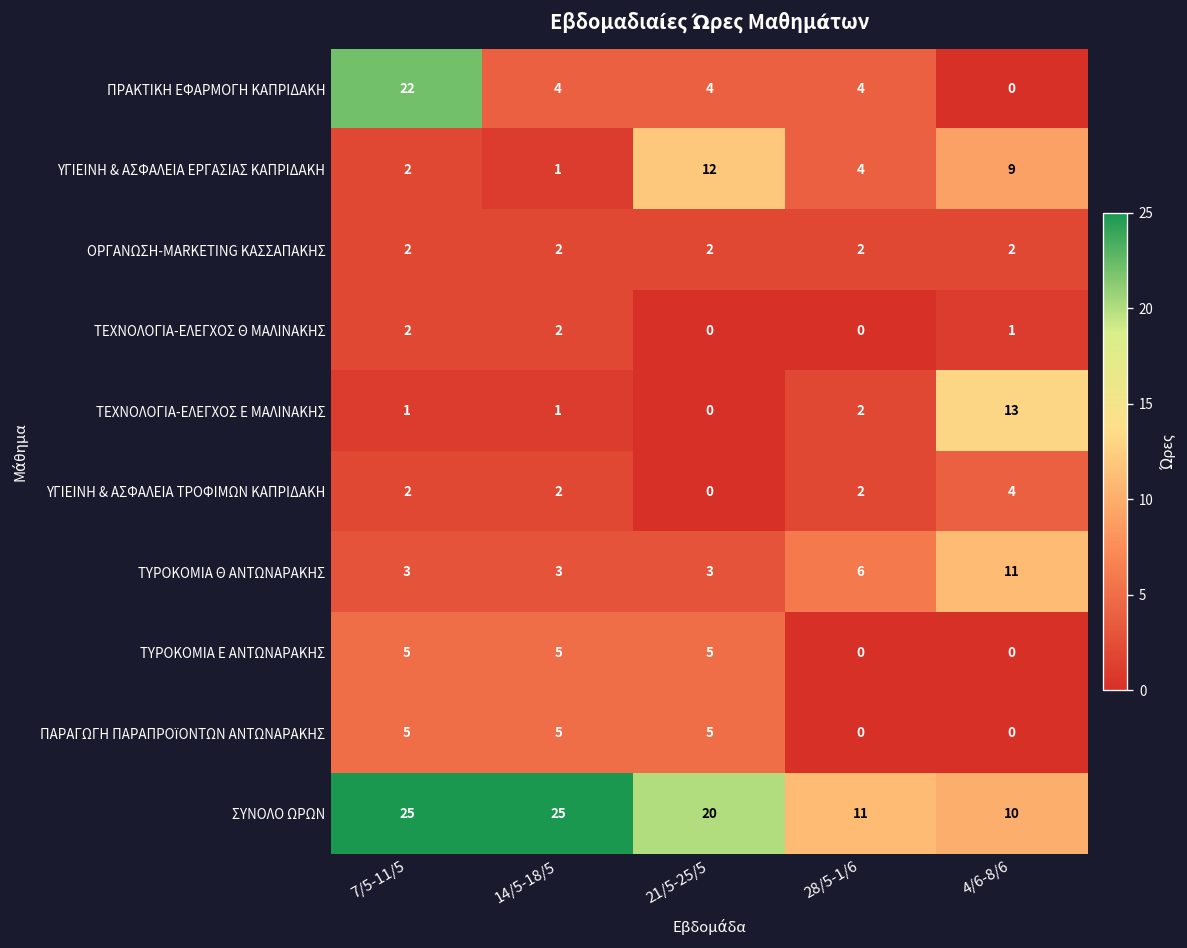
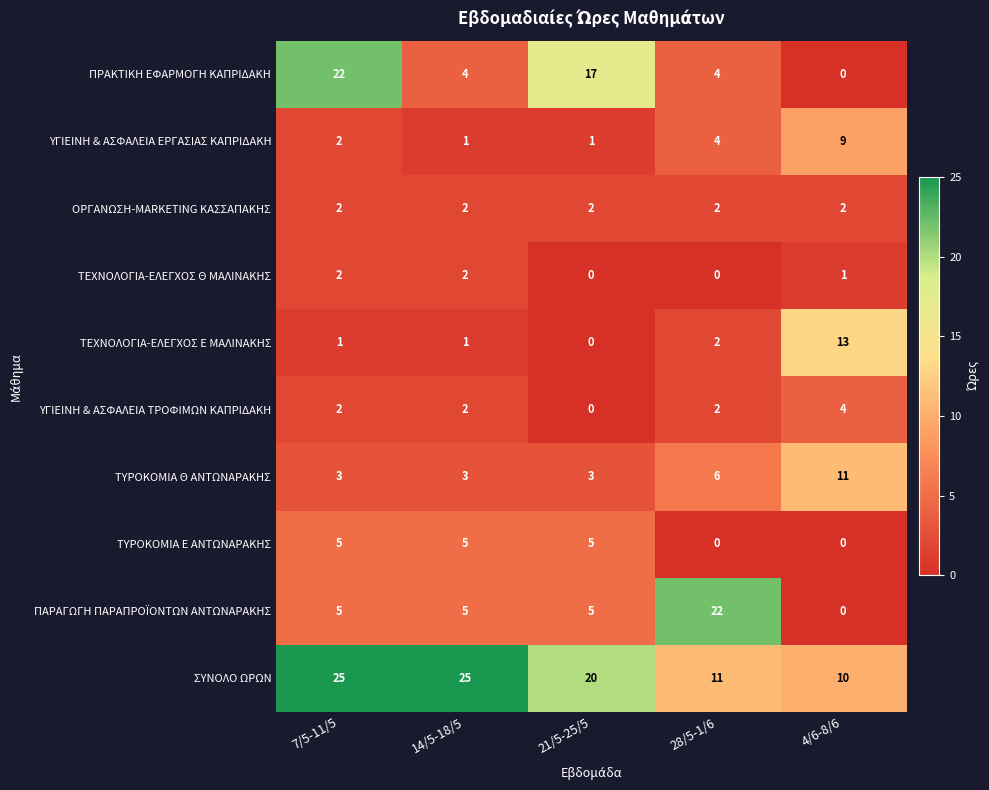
ΠΡΑΚΤΙΚΗ ΕΦΑΡΜΟΓΗ ΚΑΠΡΙΔΑΚΗ, 21/5-25/5: 4 -> 17
ΥΓΙΕΙΝΗ & ΑΣΦΑΛΕΙΑ ΕΡΓΑΣΙΑΣ ΚΑΠΡΙΔΑΚΗ, 21/5-25/5: 12 -> 1
ΠΑΡΑΓΩΓΗ ΠΑΡΑΠΡΟΪΟΝΤΩΝ ΑΝΤΩΝΑΡΑΚΗΣ, 28/5-1/6: 0 -> 22
